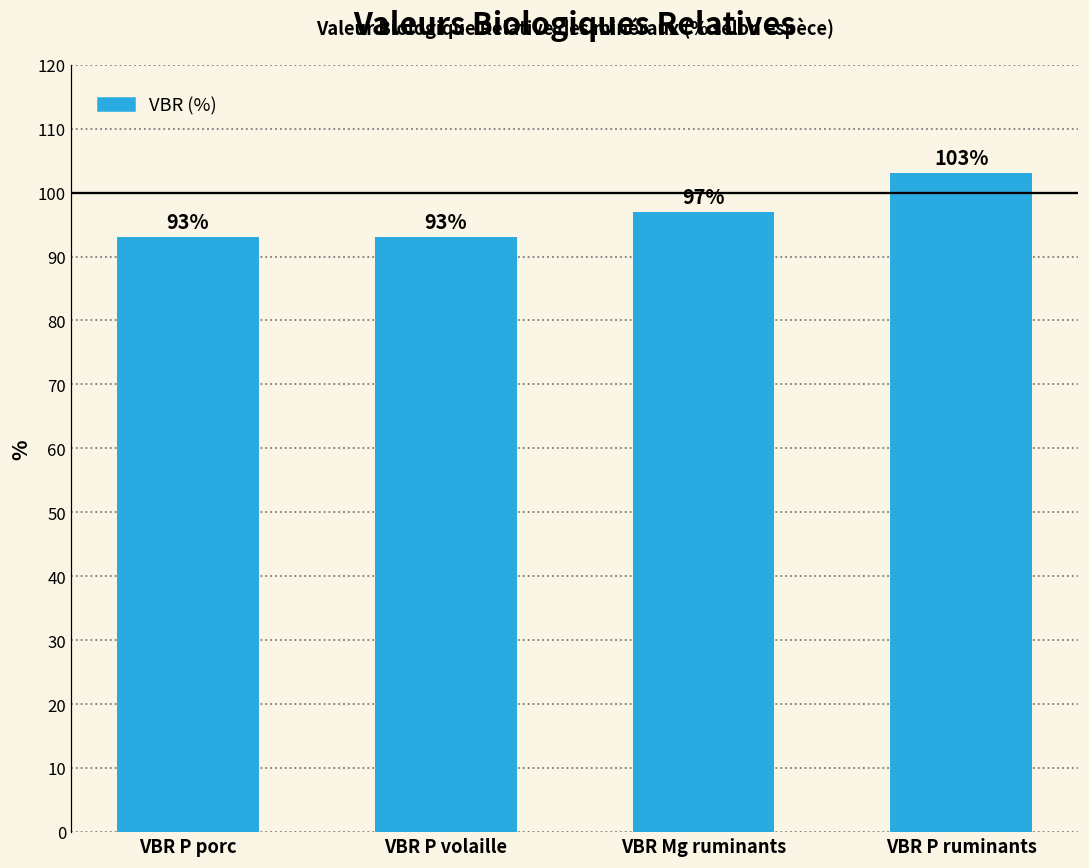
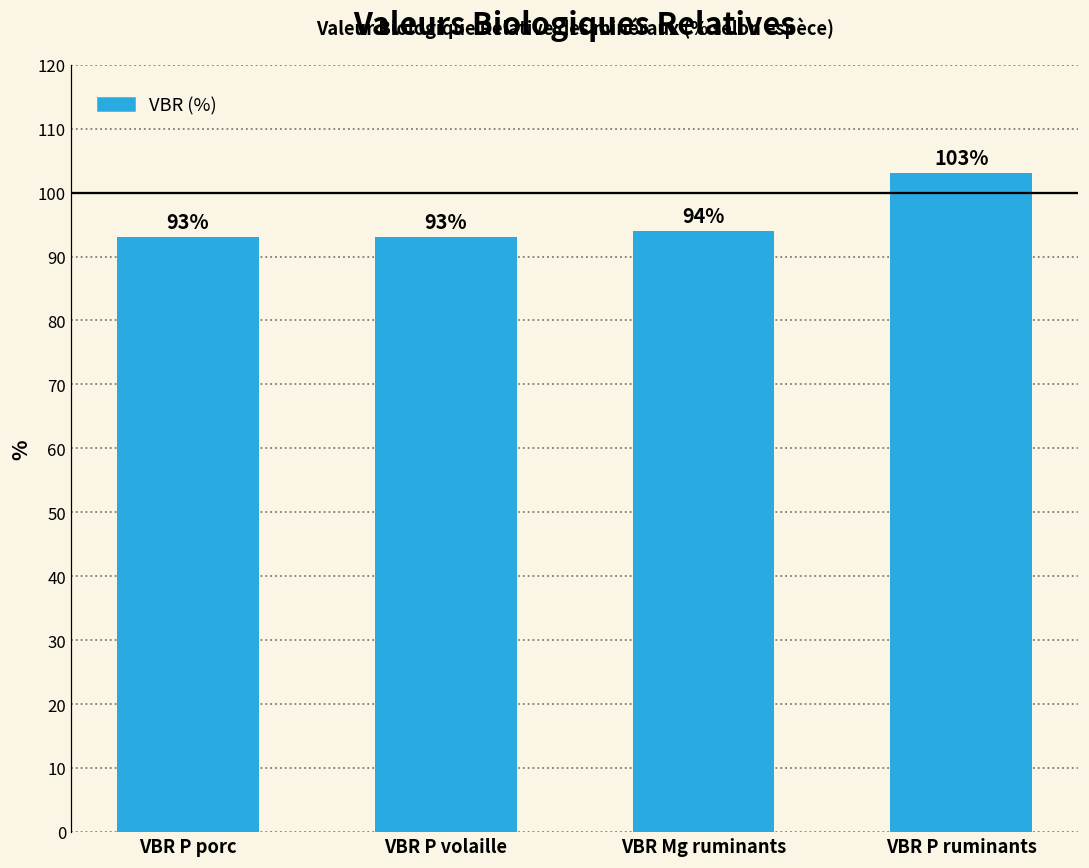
VBR Mg ruminants: 97% -> 94%
